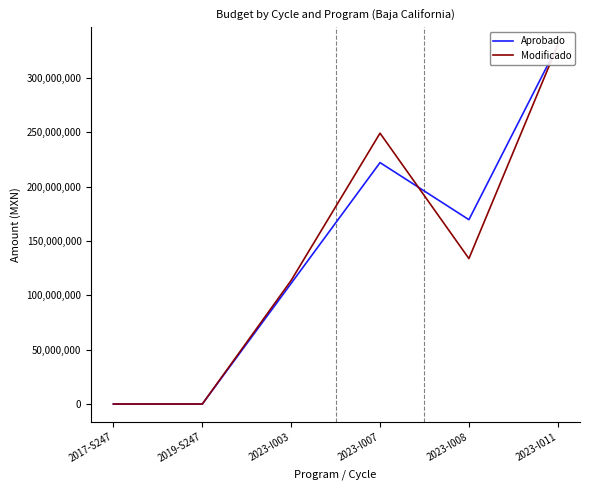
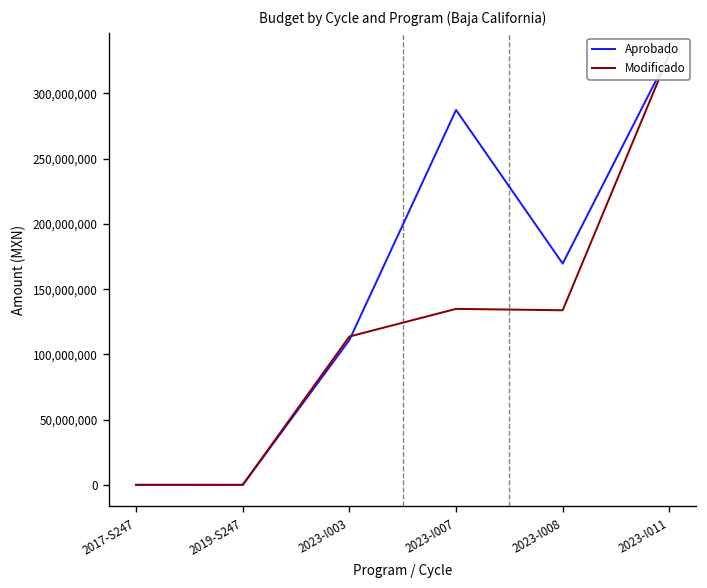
Aprobado, 2023-I007: 222,000,000 -> 287,000,000
Modificado, 2023-I007: 249,000,000 -> 135,000,000
